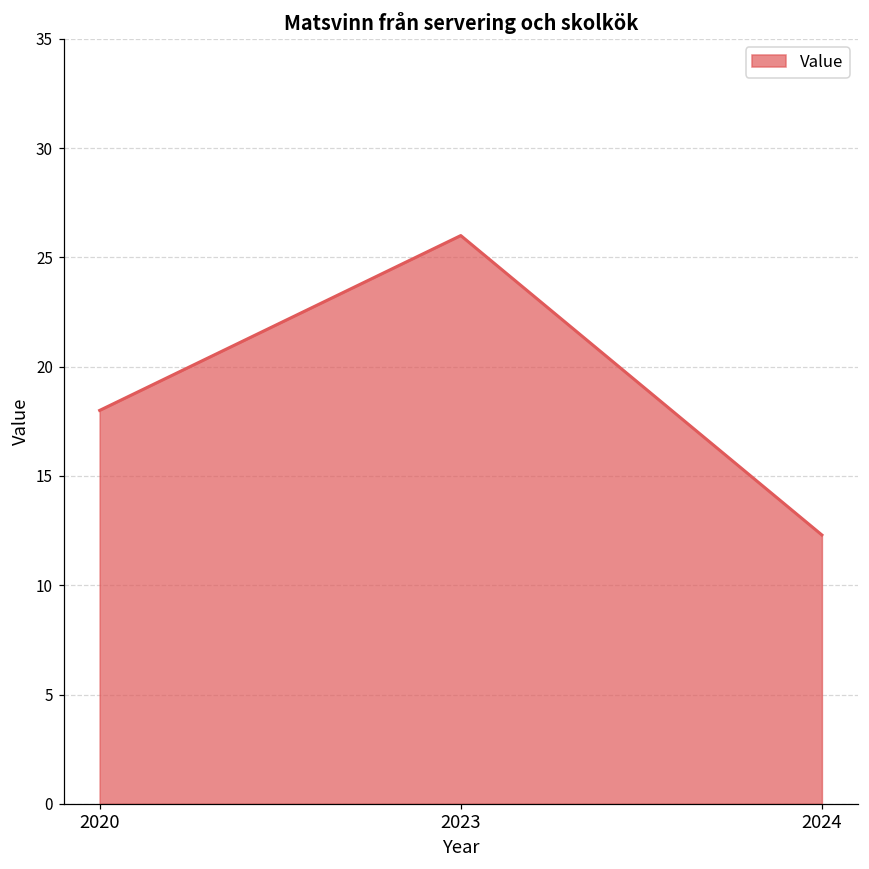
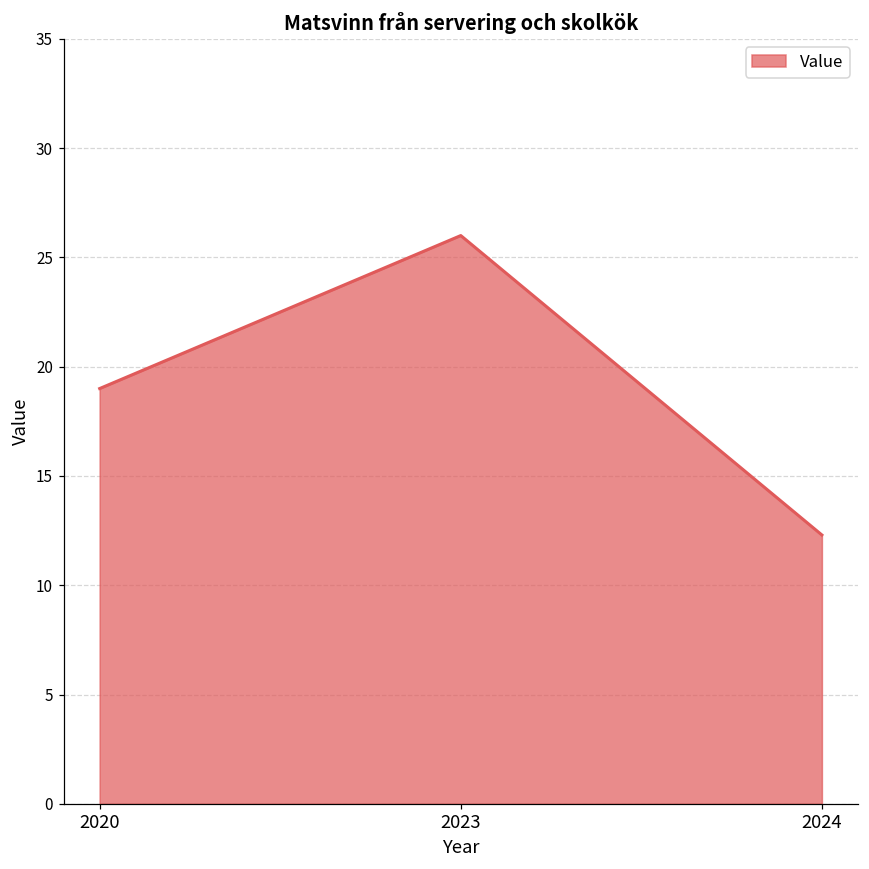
2020: 18 -> 19
